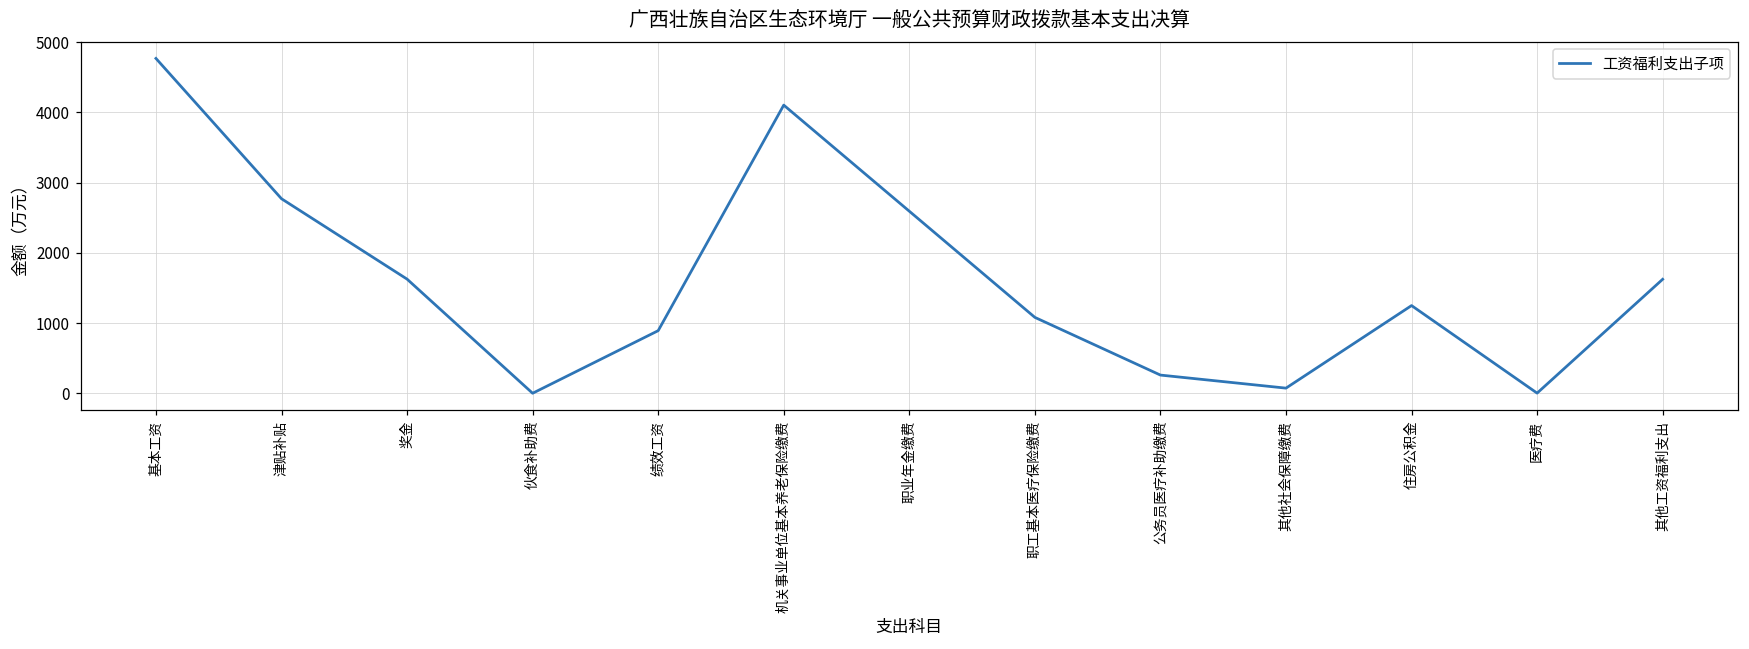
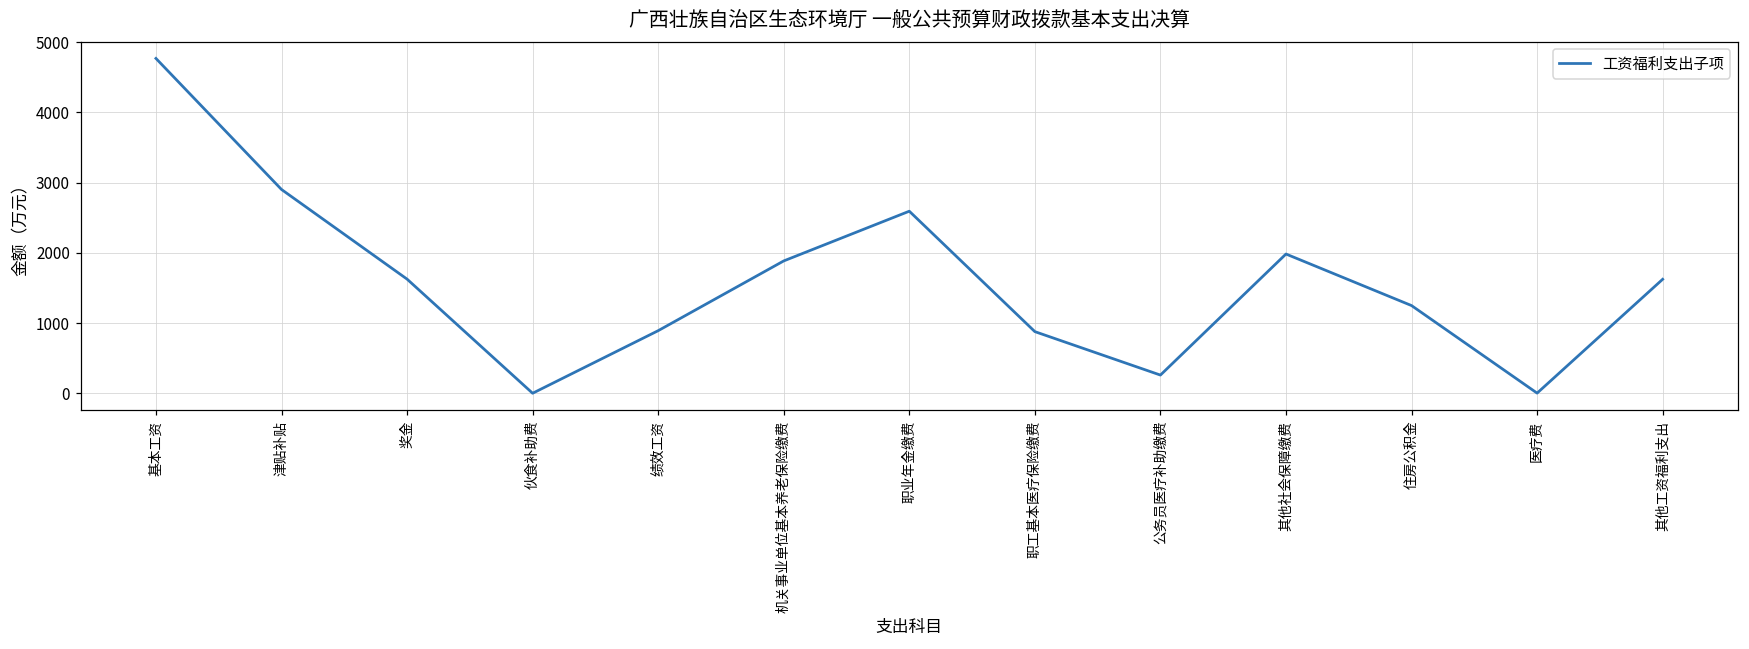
津贴补贴: 2800 -> 2900
机关事业单位基本养老保险缴费: 4100 -> 1900
职工基本医疗保险缴费: 1100 -> 900
其他社会保障缴费: 100 -> 2000
